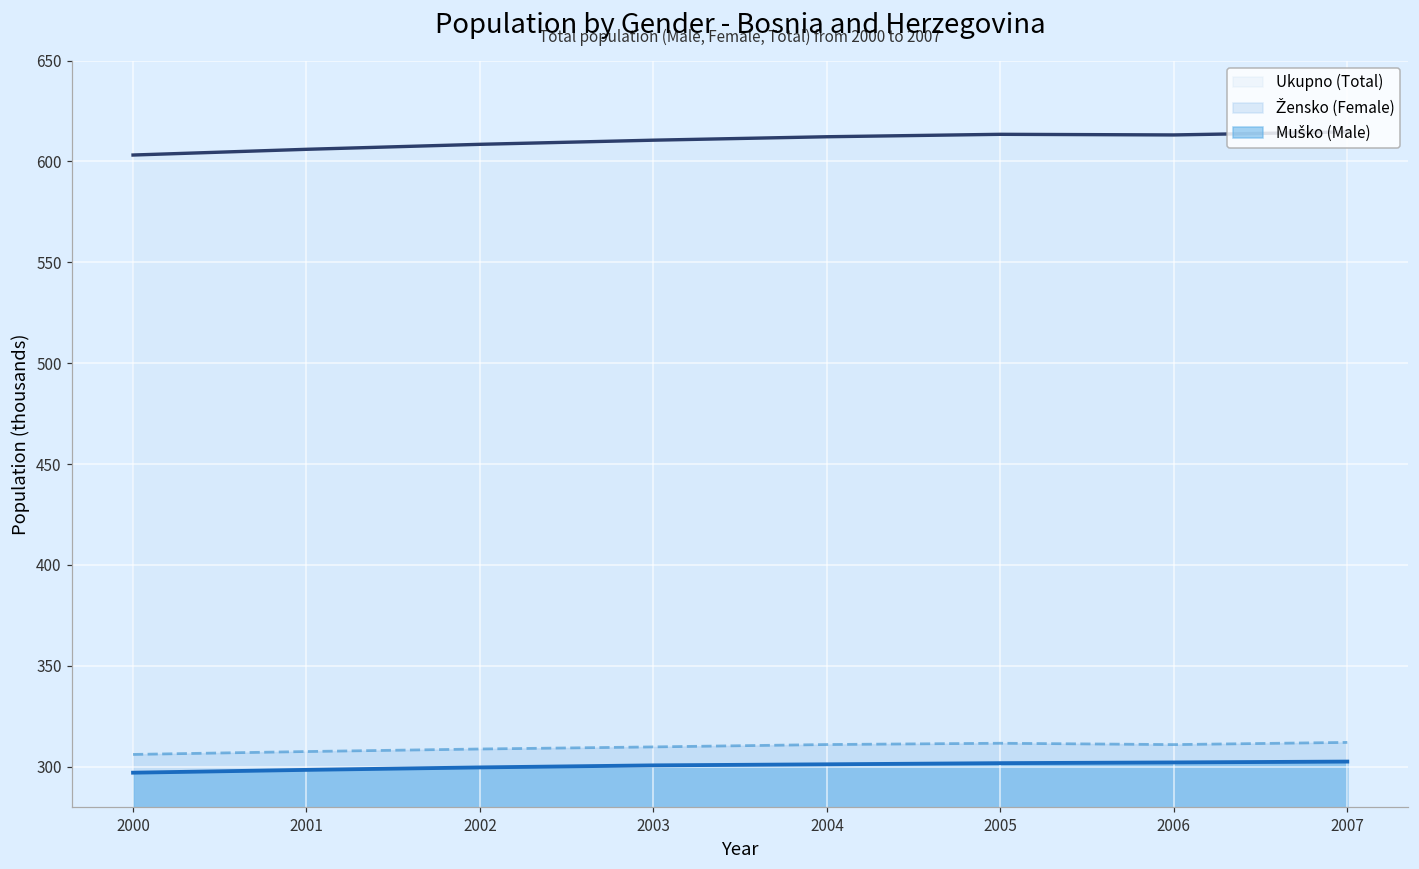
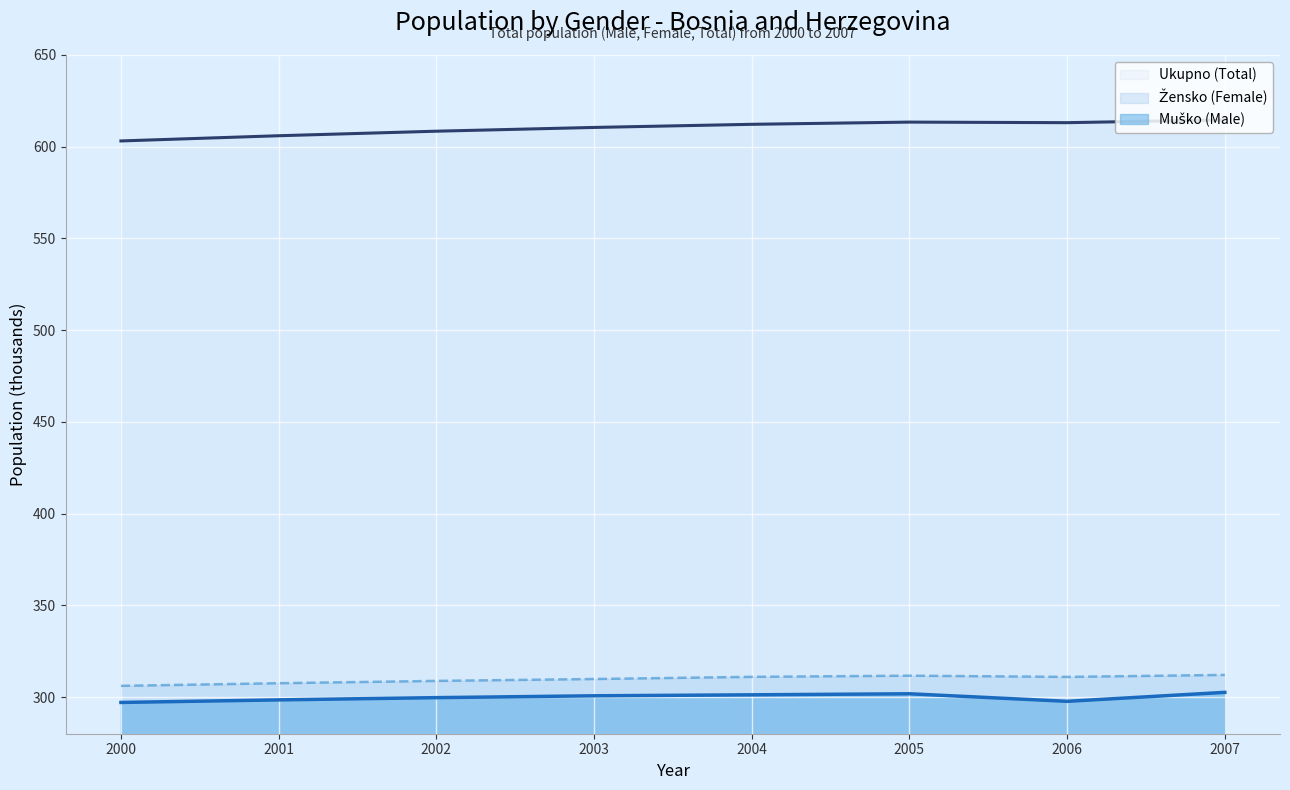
Muško (Male), 2006: 302 -> 298
